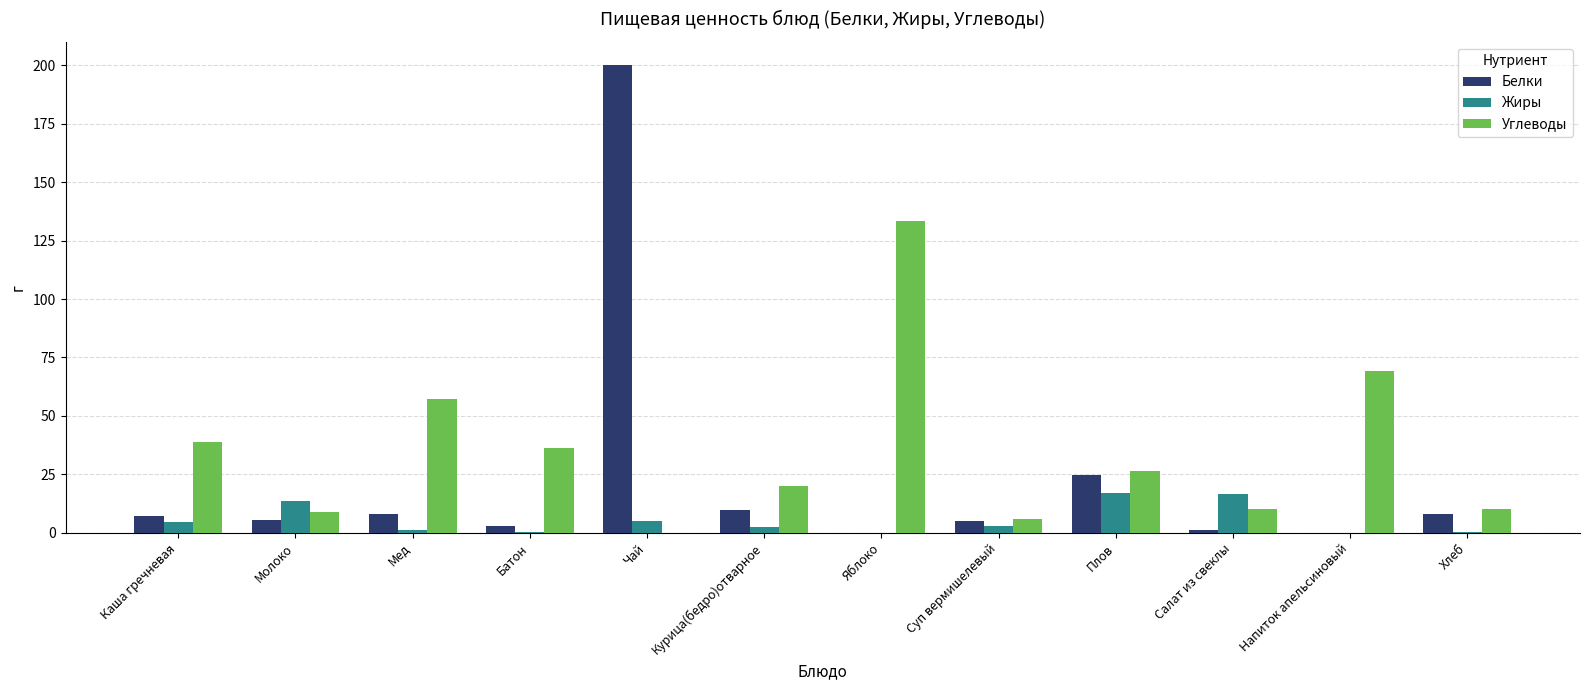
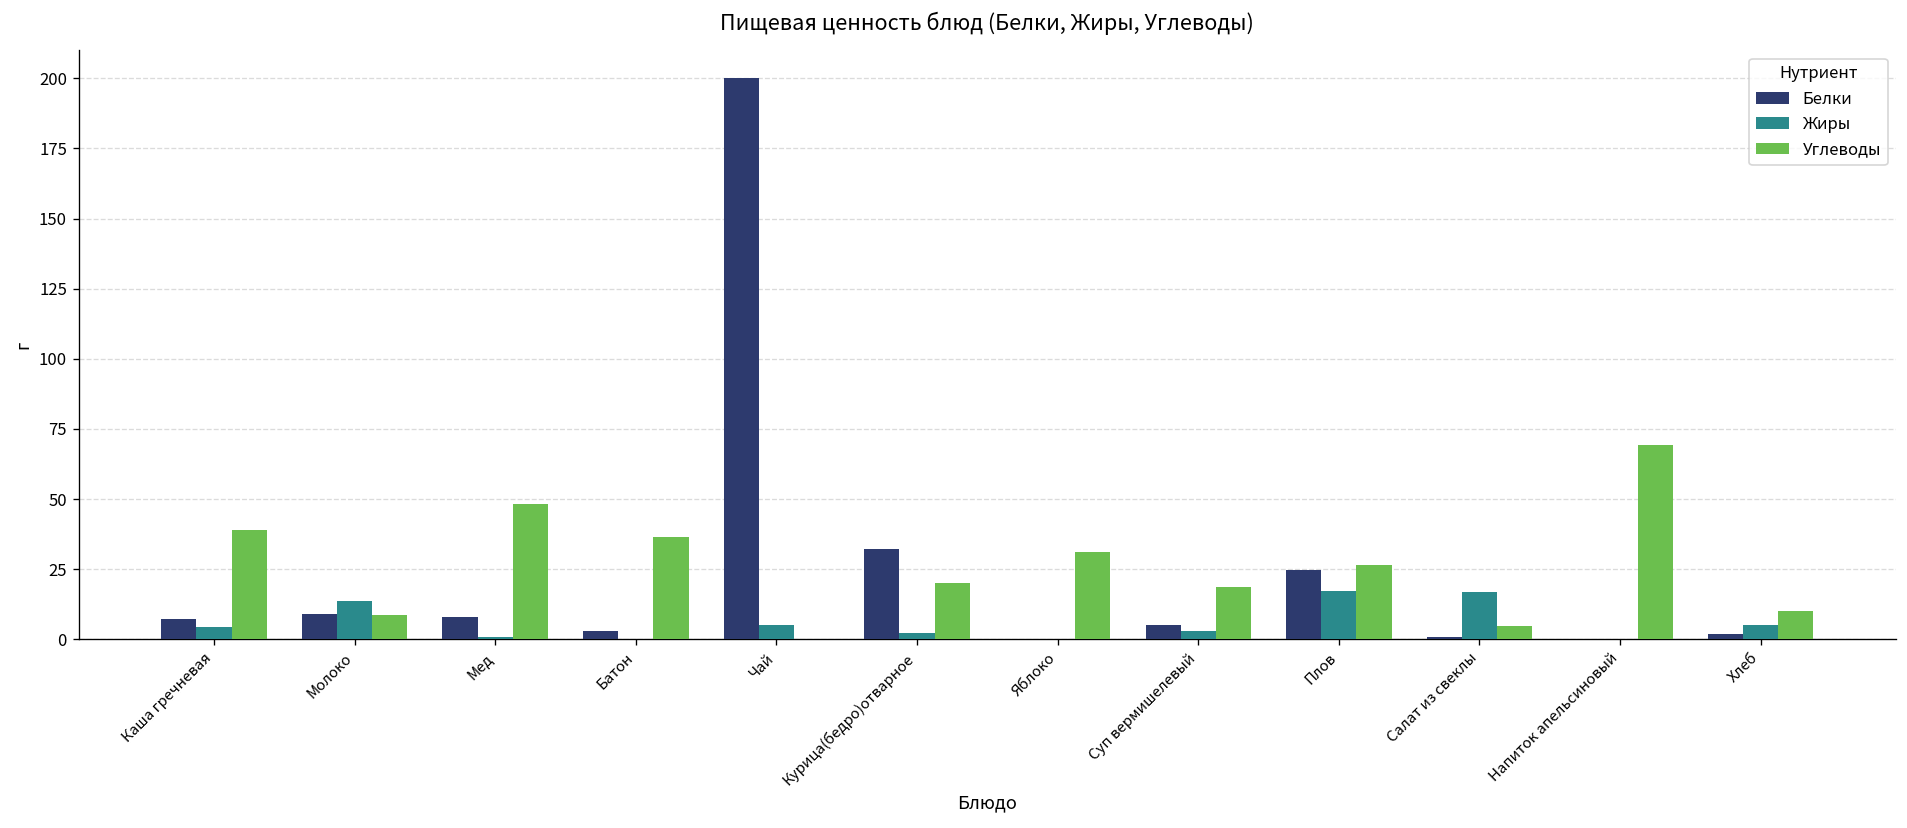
Белки, Молоко: 5 -> 9
Углеводы, Мед: 57 -> 48
Белки, Курица(бедро)отварное: 10 -> 32
Углеводы, Яблоко: 133 -> 31
Углеводы, Суп вермишелевый: 6 -> 19
Углеводы, Салат из свеклы: 10 -> 5
Белки, Хлеб: 8 -> 2
Жиры, Хлеб: 0 -> 5
